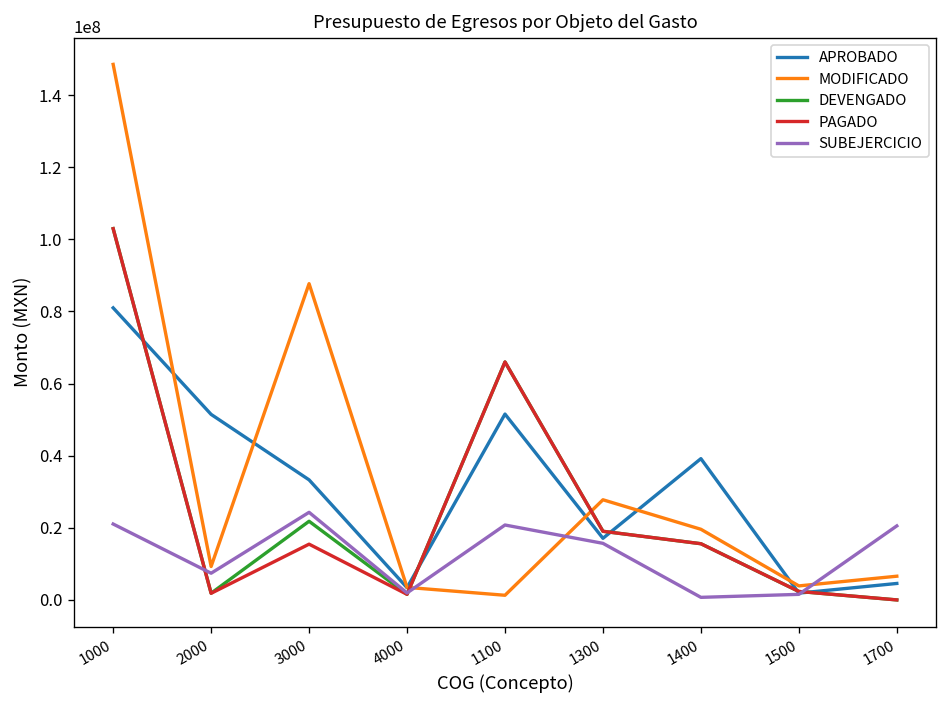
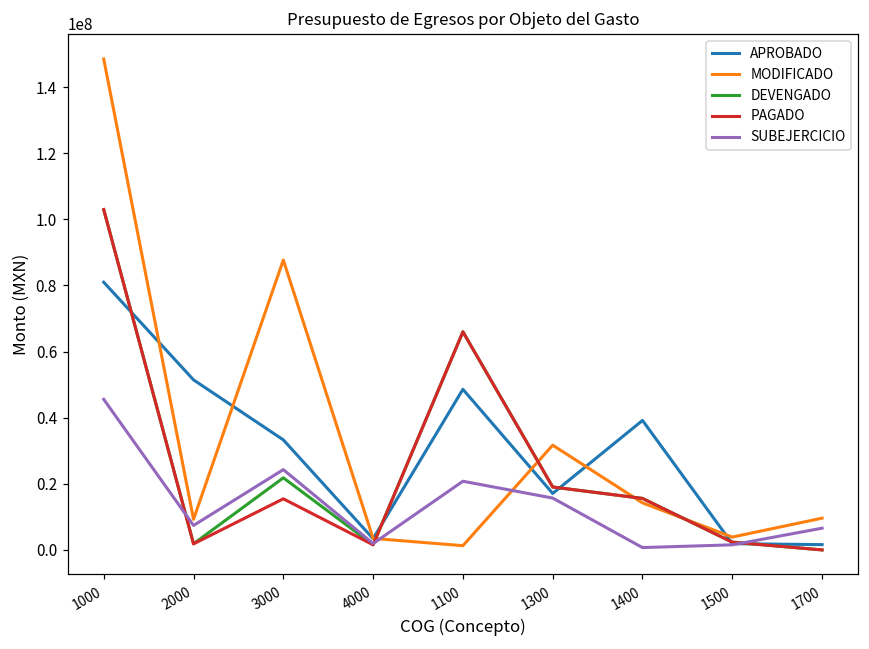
SUBEJERCICIO, 1000: 21000000 -> 46000000
APROBADO, 1100: 52000000 -> 49000000
MODIFICADO, 1300: 28000000 -> 32000000
MODIFICADO, 1400: 20000000 -> 14000000
APROBADO, 1700: 5000000 -> 2000000
MODIFICADO, 1700: 7000000 -> 10000000
SUBEJERCICIO, 1700: 21000000 -> 7000000
